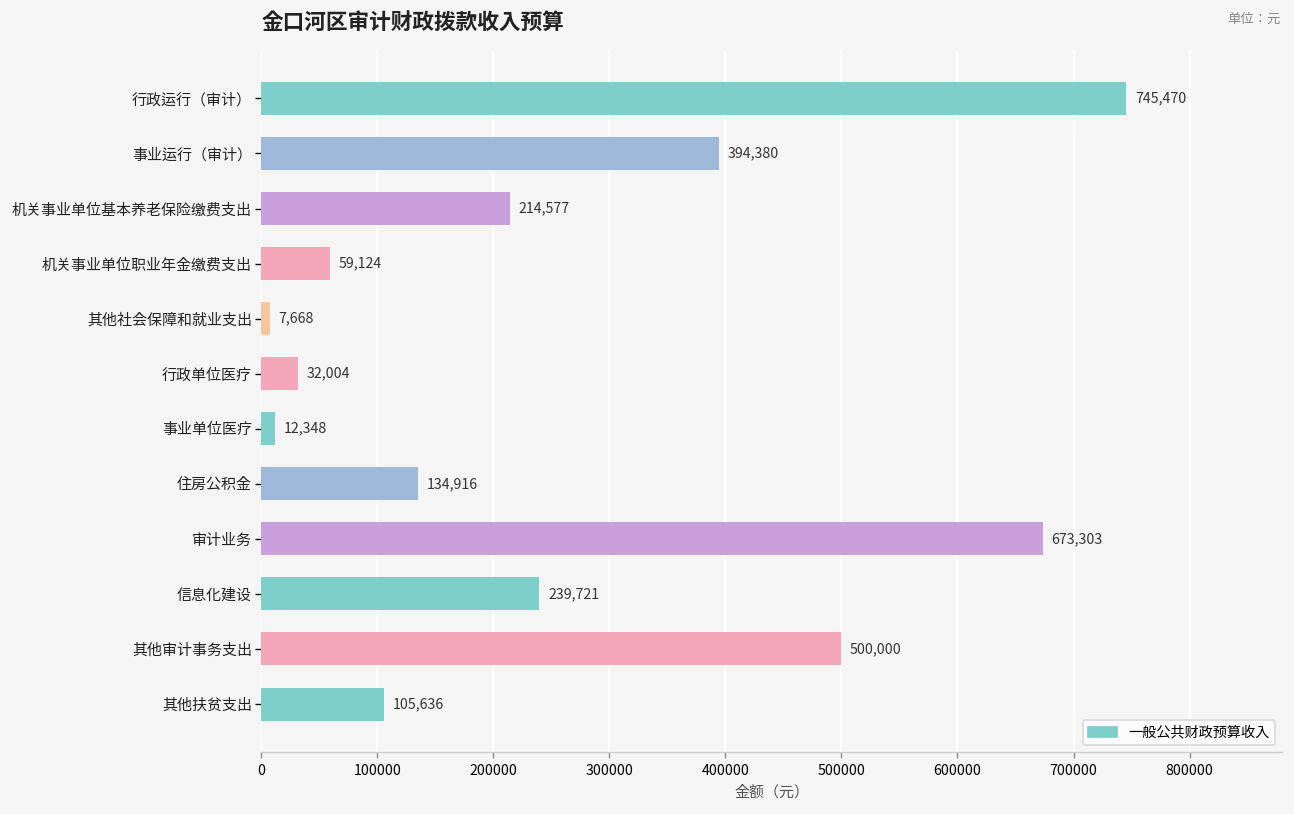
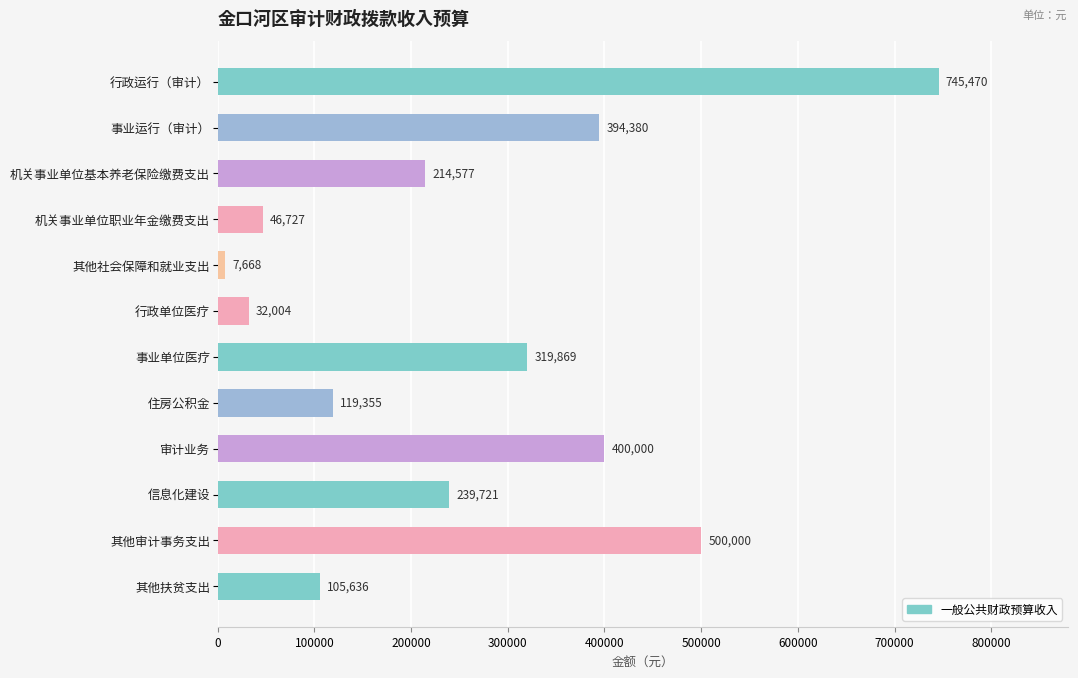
机关事业单位职业年金缴费支出: 59,124 -> 46,727
事业单位医疗: 12,348 -> 319,869
住房公积金: 134,916 -> 119,355
审计业务: 673,303 -> 400,000
